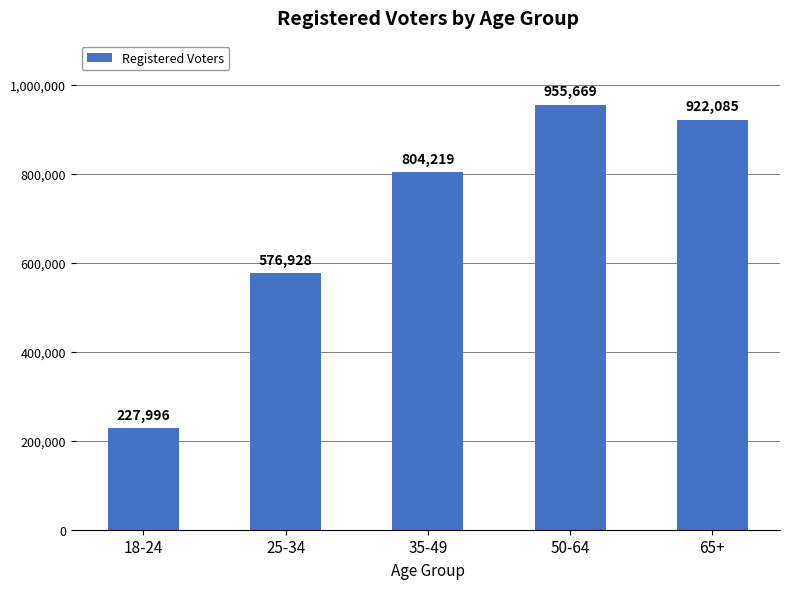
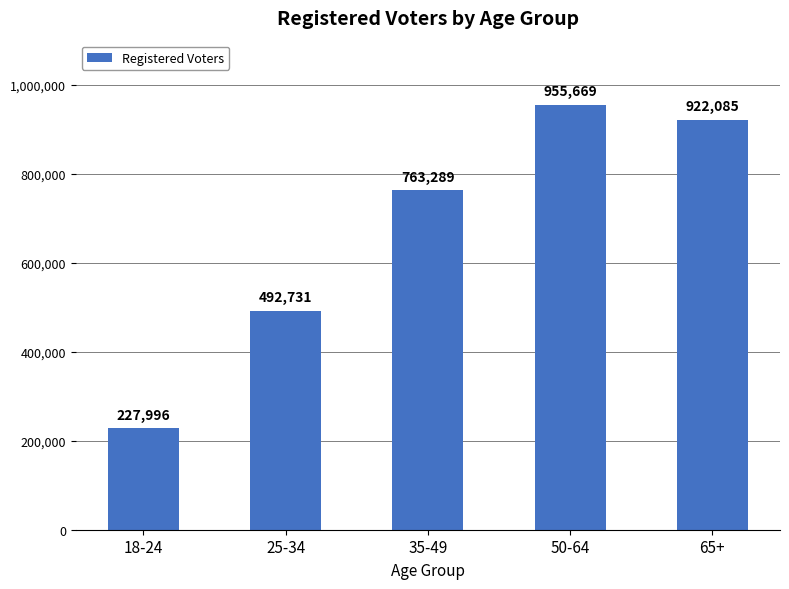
25-34: 576,928 -> 492,731
35-49: 804,219 -> 763,289
